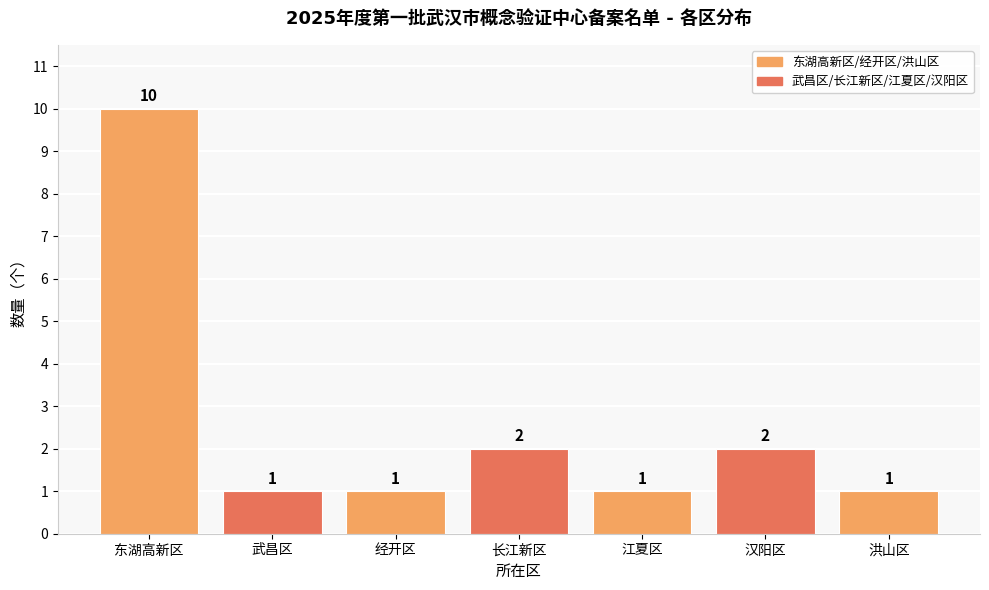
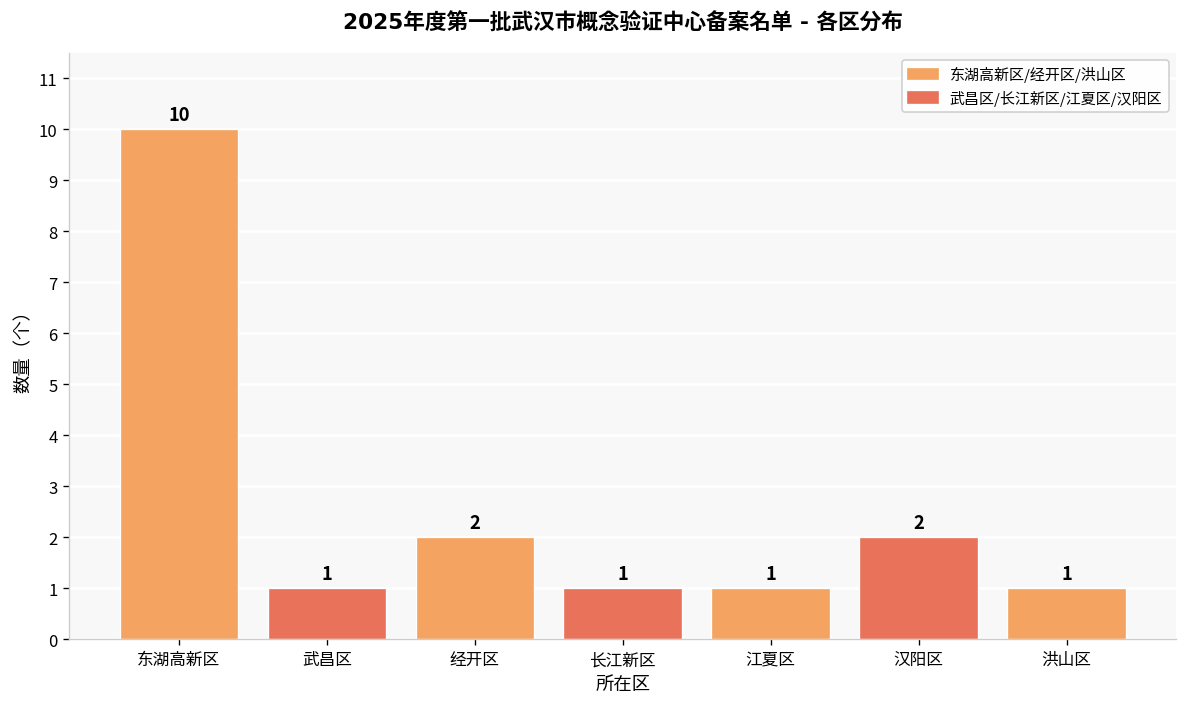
经开区: 1 -> 2
长江新区: 2 -> 1
